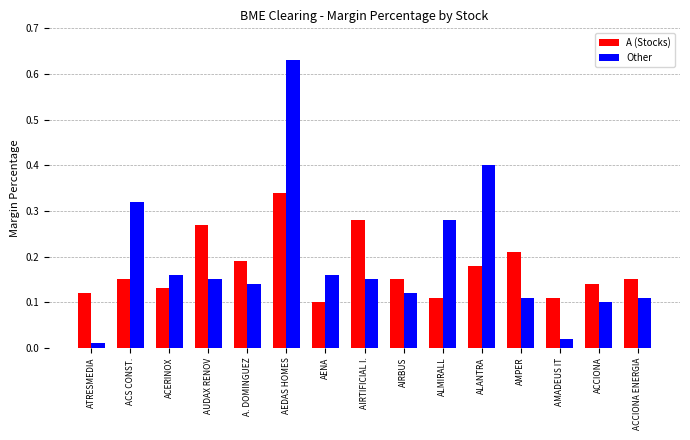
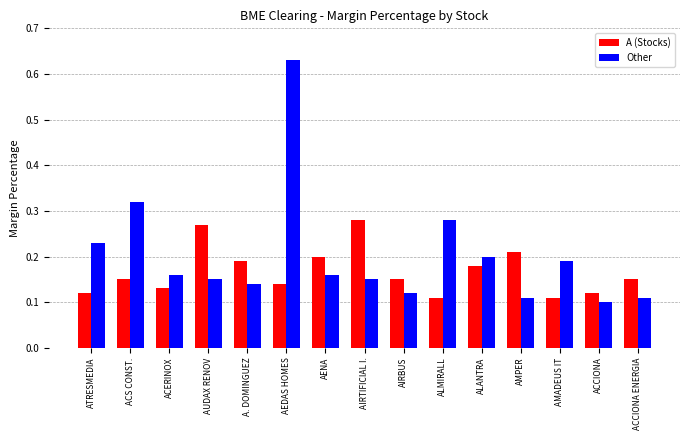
Other, ATRESMEDIA: 0.01 -> 0.23
A (Stocks), AEDAS HOMES: 0.34 -> 0.14
A (Stocks), AENA: 0.1 -> 0.2
Other, ALANTRA: 0.4 -> 0.2
Other, AMADEUS IT: 0.02 -> 0.19
A (Stocks), ACCIONA: 0.14 -> 0.12
